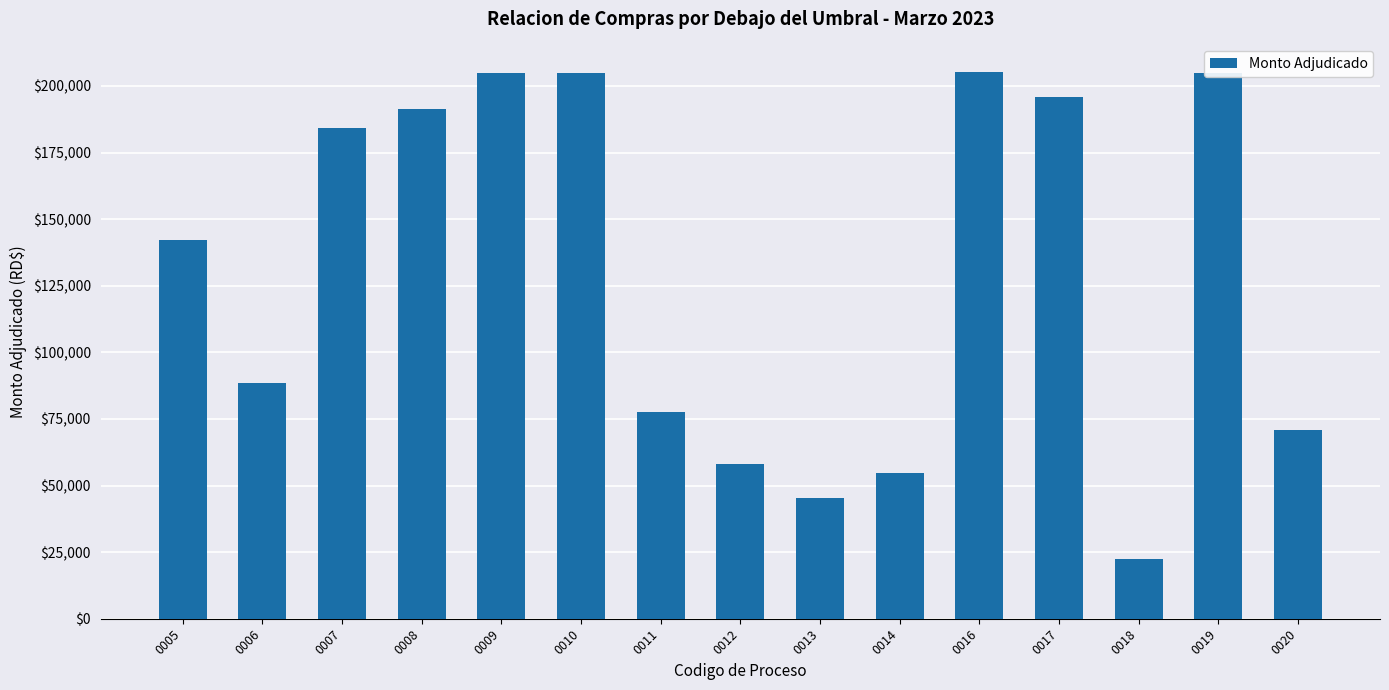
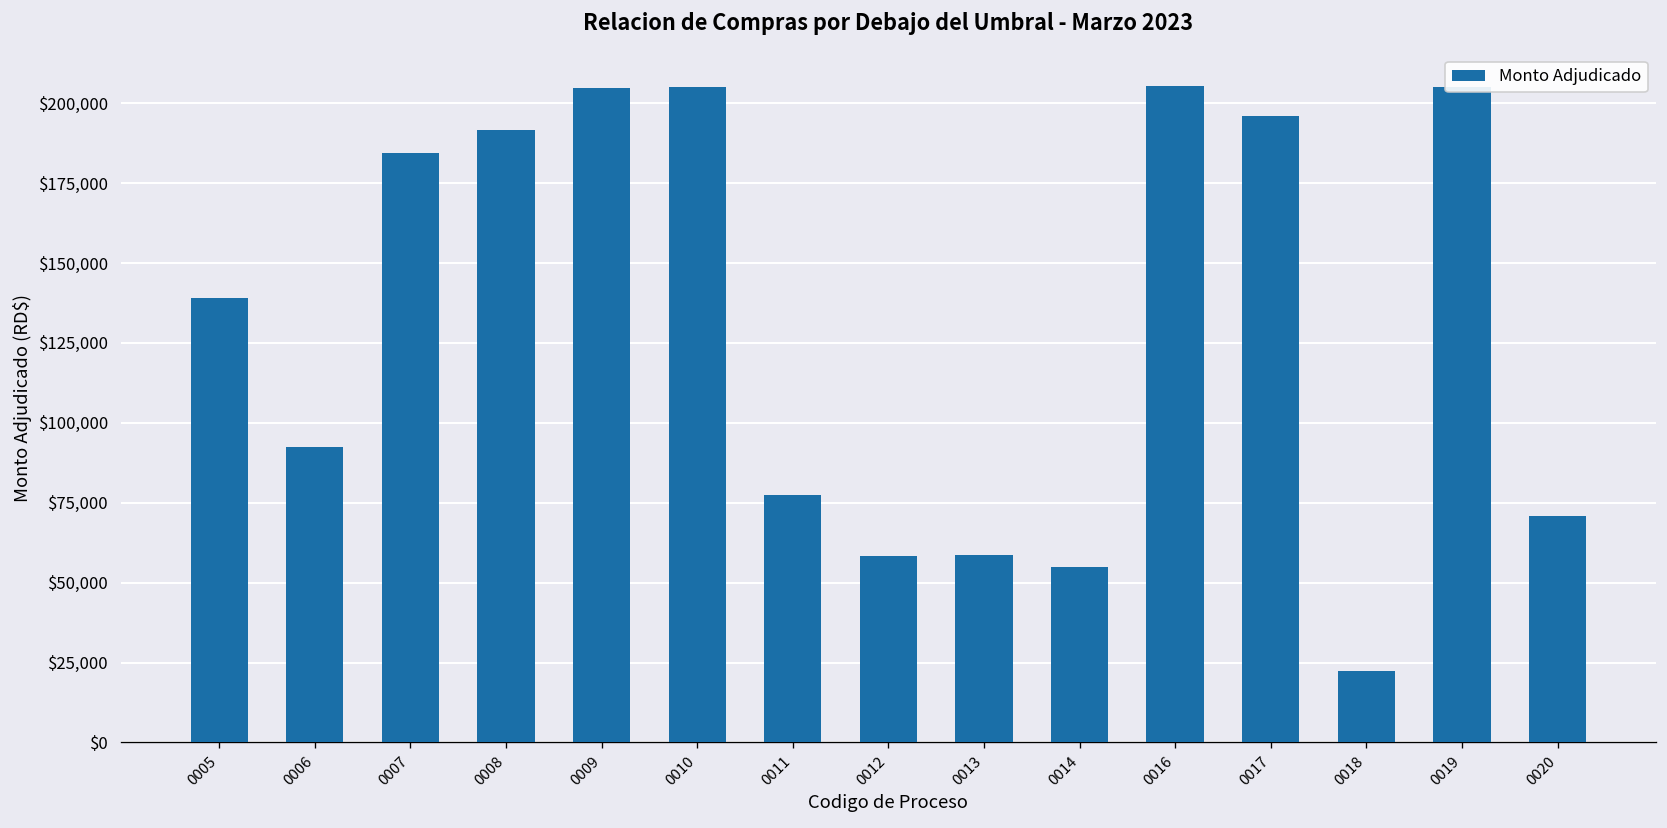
0005: $142,000 -> $139,000
0006: $89,000 -> $92,000
0013: $45,000 -> $59,000
